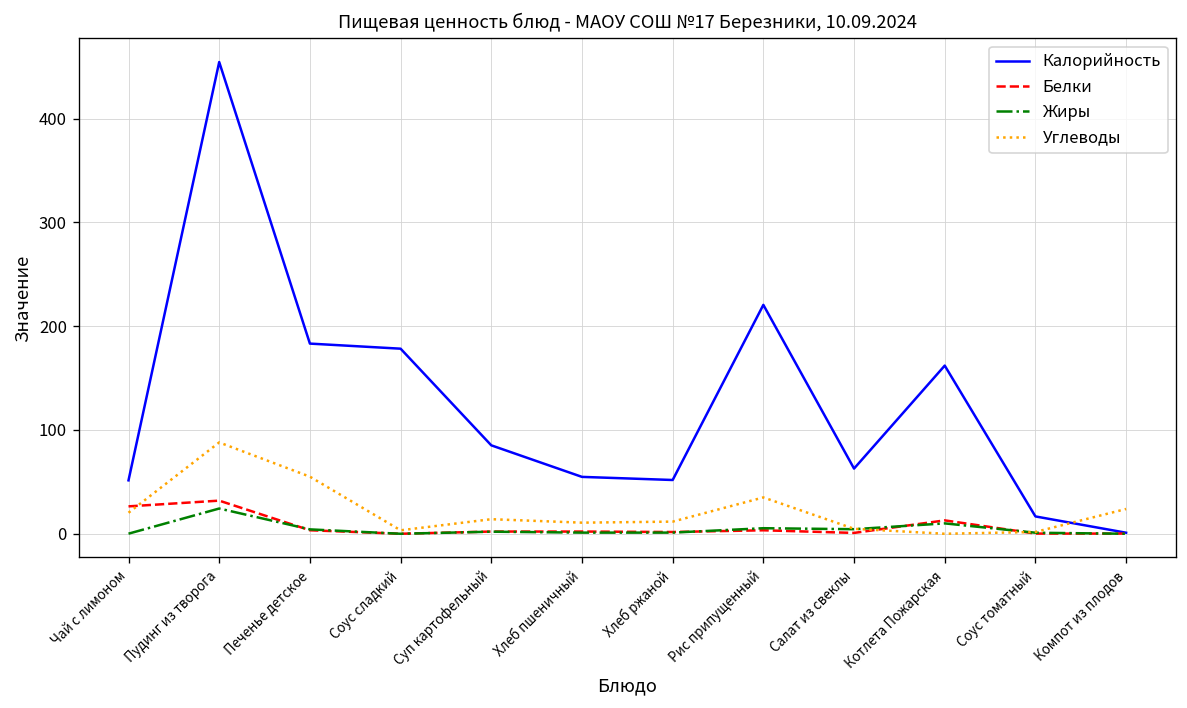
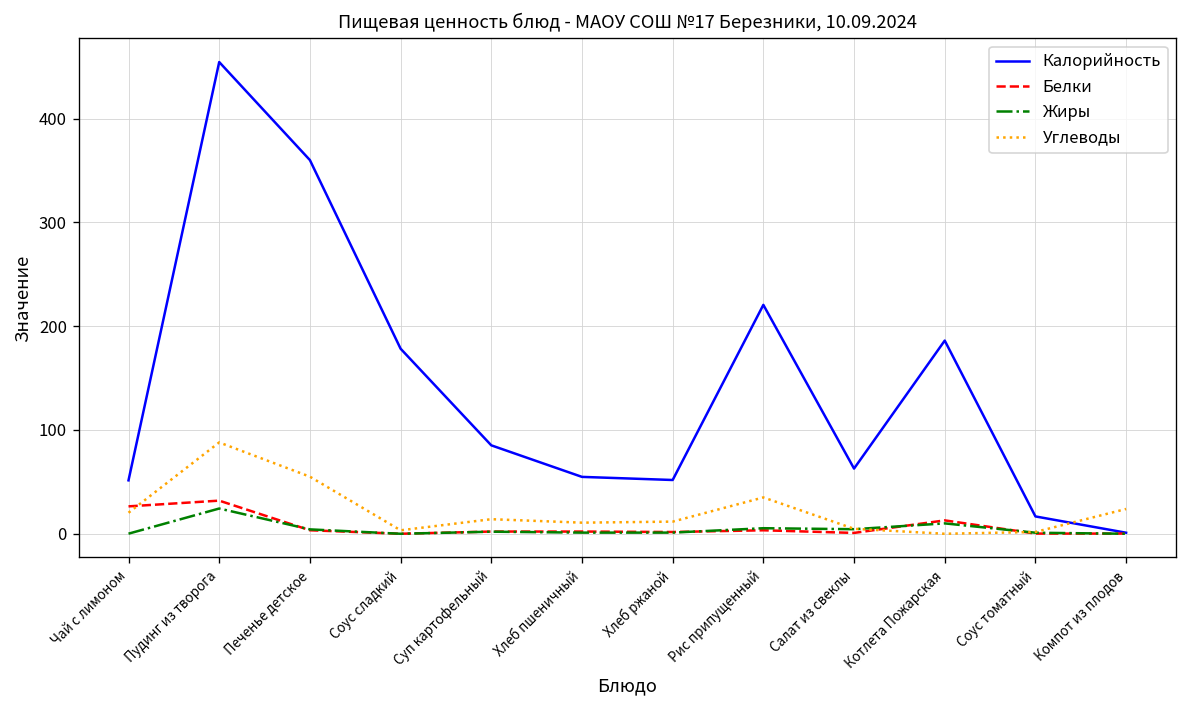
Калорийность, Печенье детское: 180 -> 360
Калорийность, Котлета Пожарская: 160 -> 190
